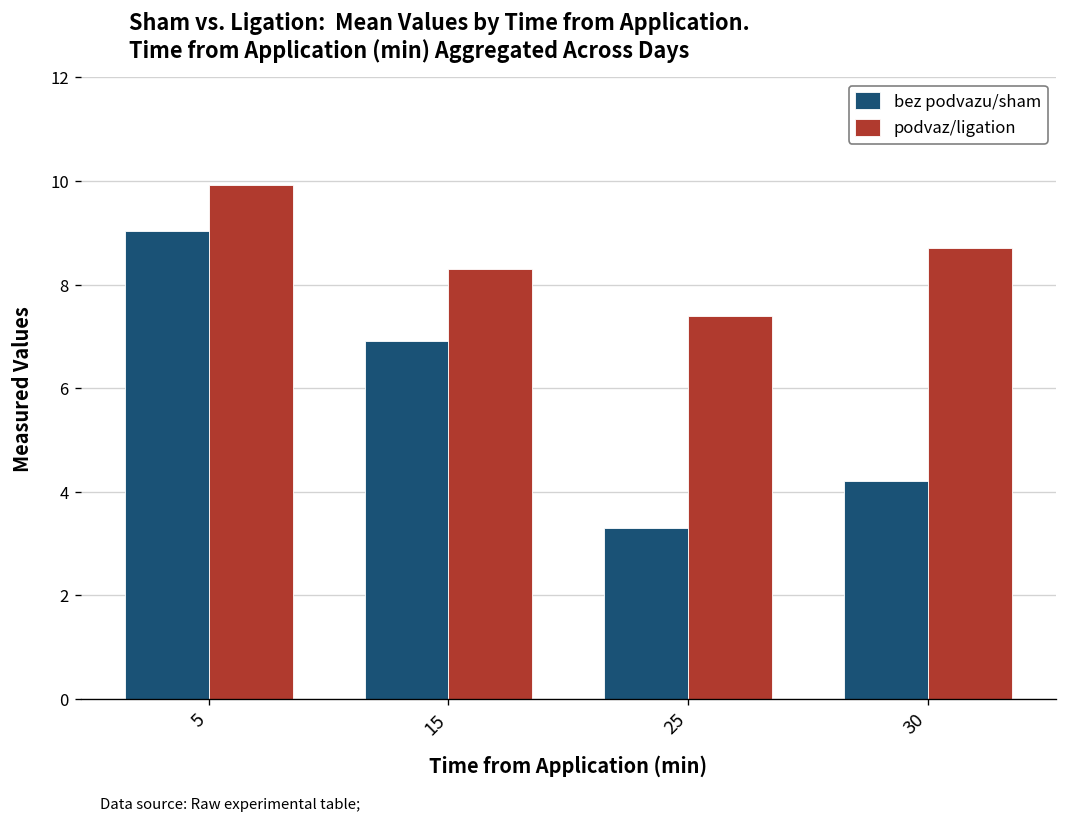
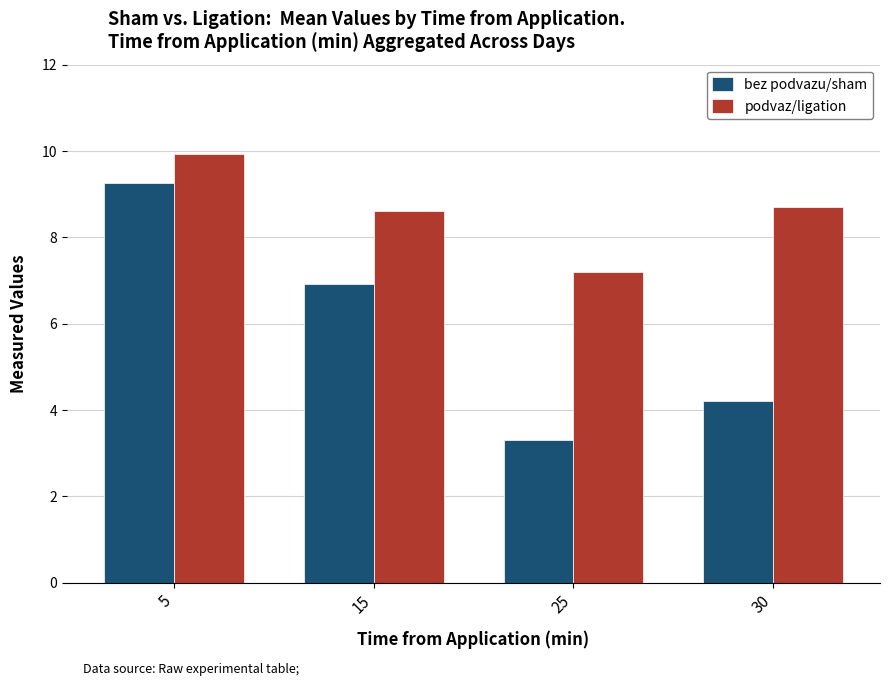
bez podvazu/sham, 5: 9.0 -> 9.3
podvaz/ligation, 15: 8.3 -> 8.6
podvaz/ligation, 25: 7.4 -> 7.2
